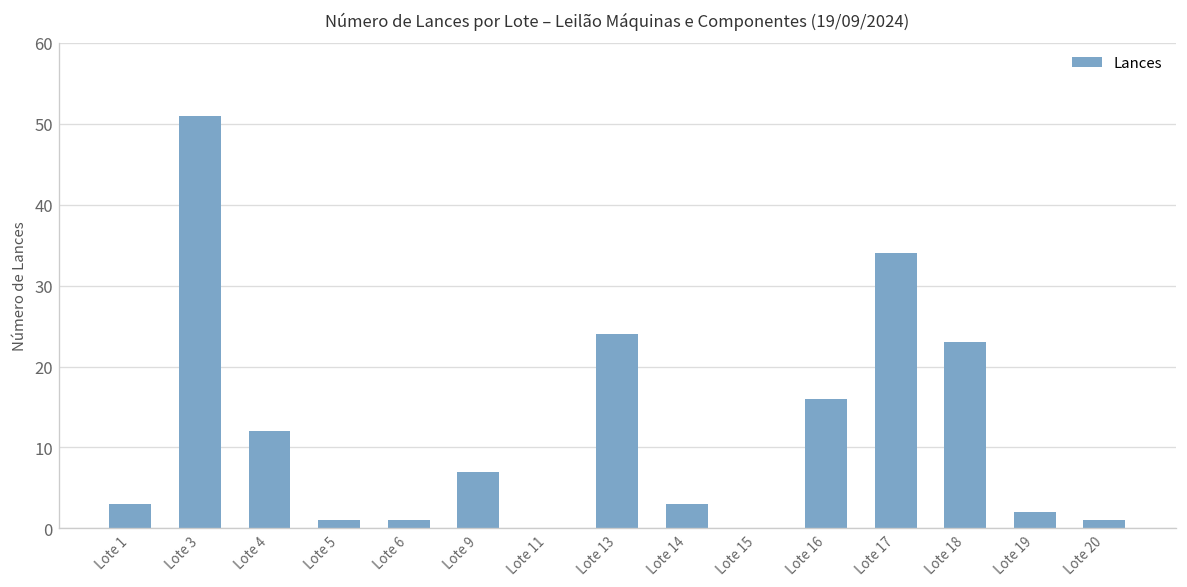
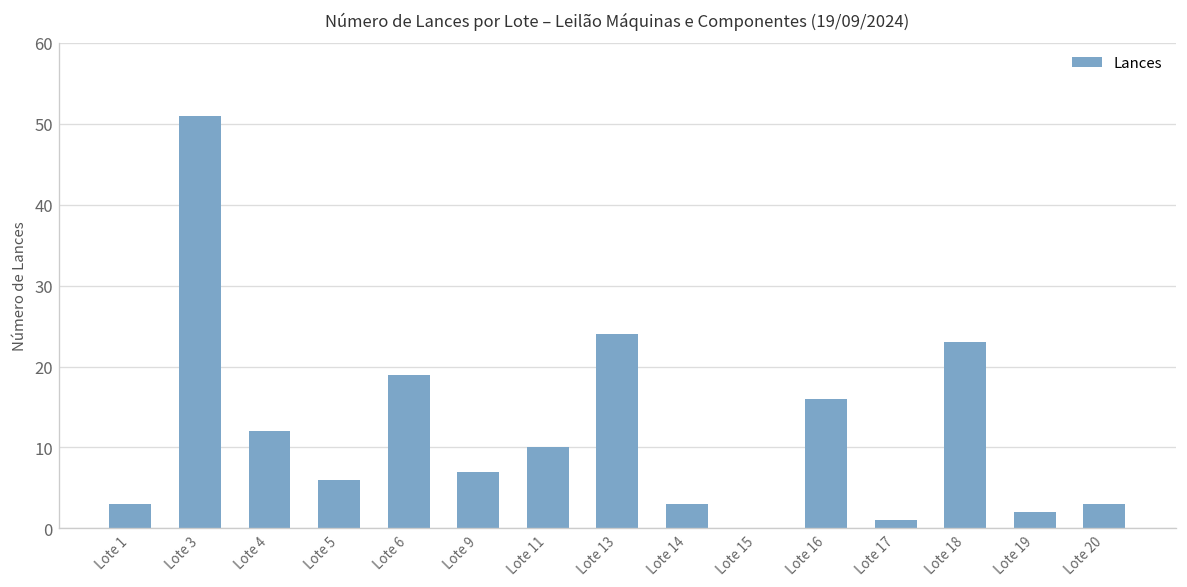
Lote 5: 1 -> 6
Lote 6: 1 -> 19
Lote 11: 0 -> 10
Lote 17: 34 -> 1
Lote 20: 1 -> 3
